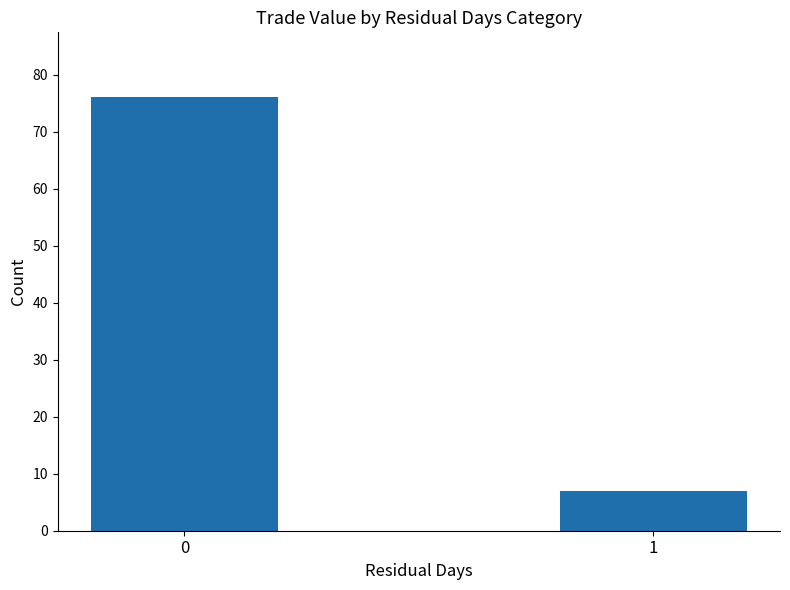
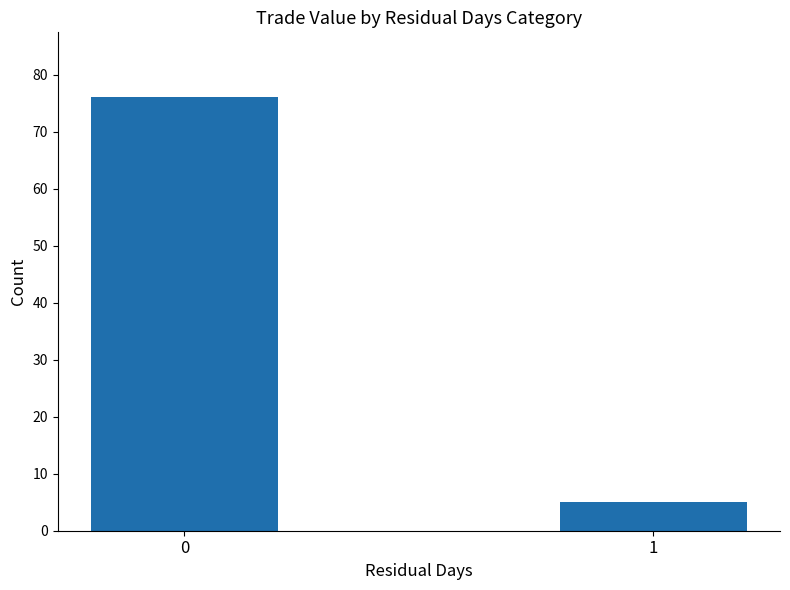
1: 7 -> 5
